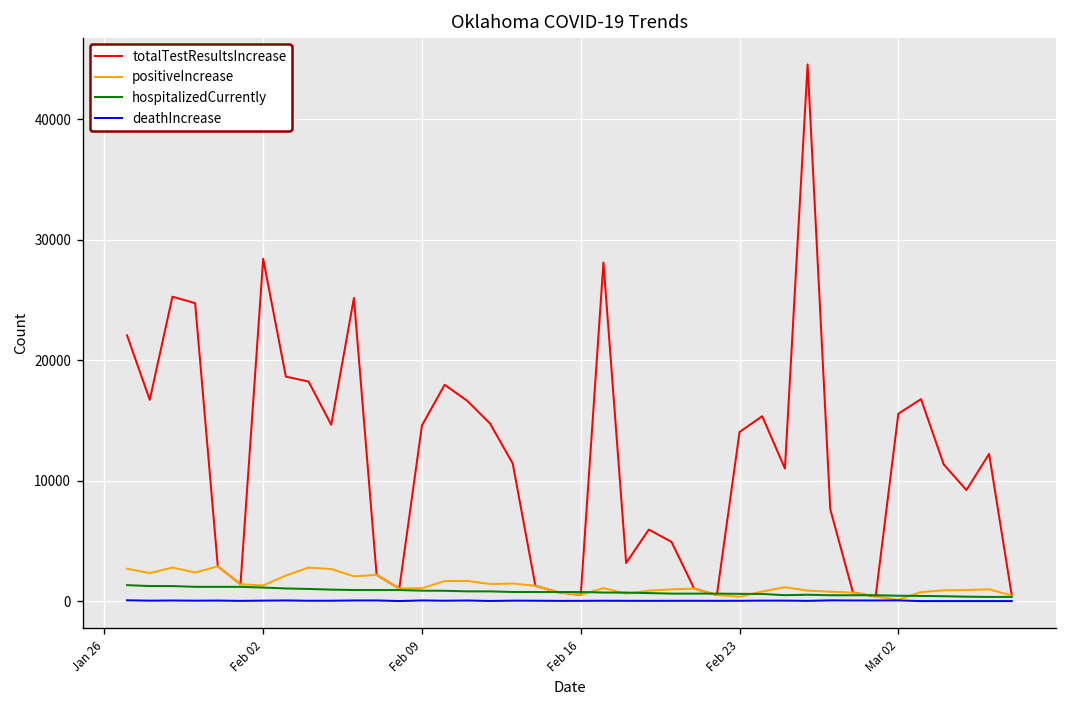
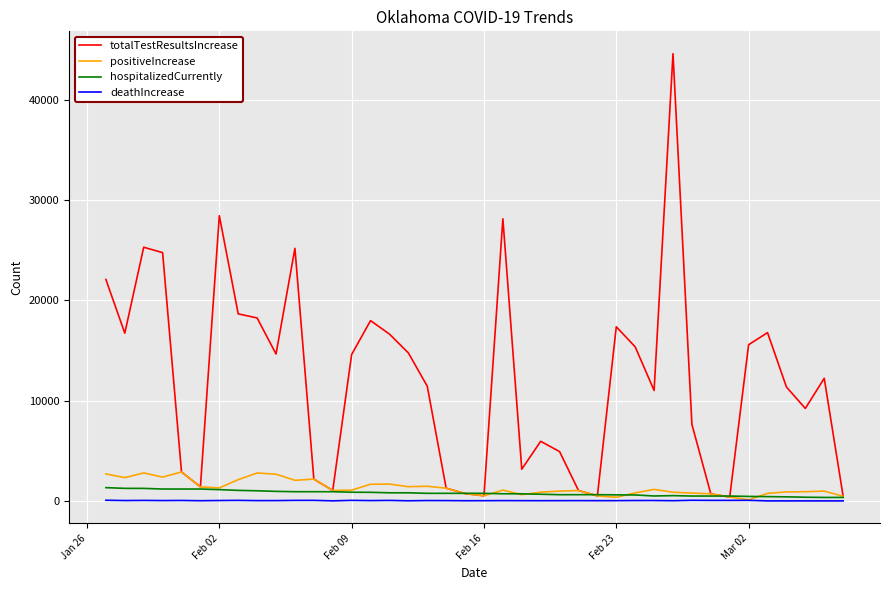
totalTestResultsIncrease, Feb 23: 14000 -> 17400
